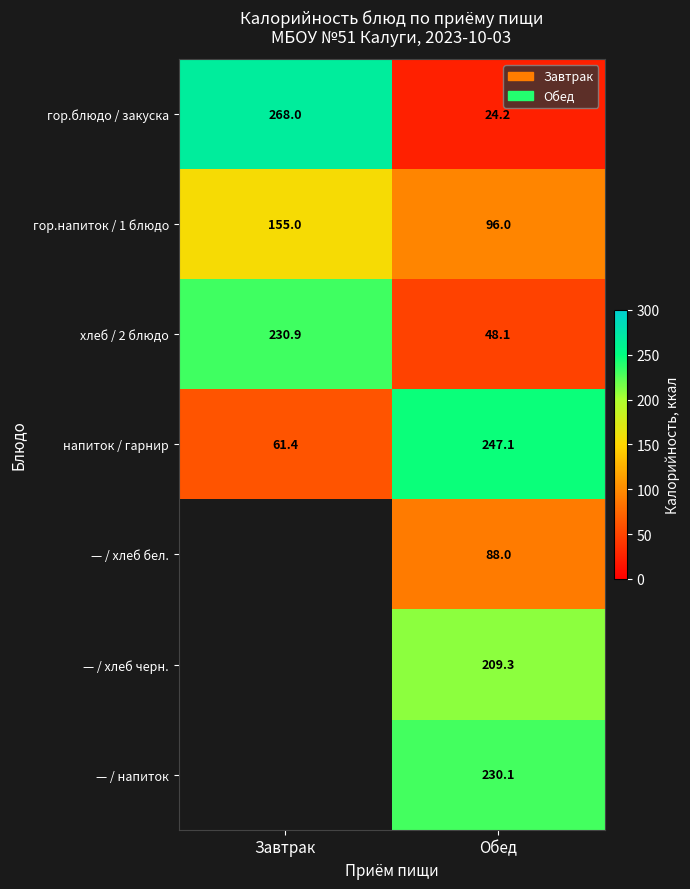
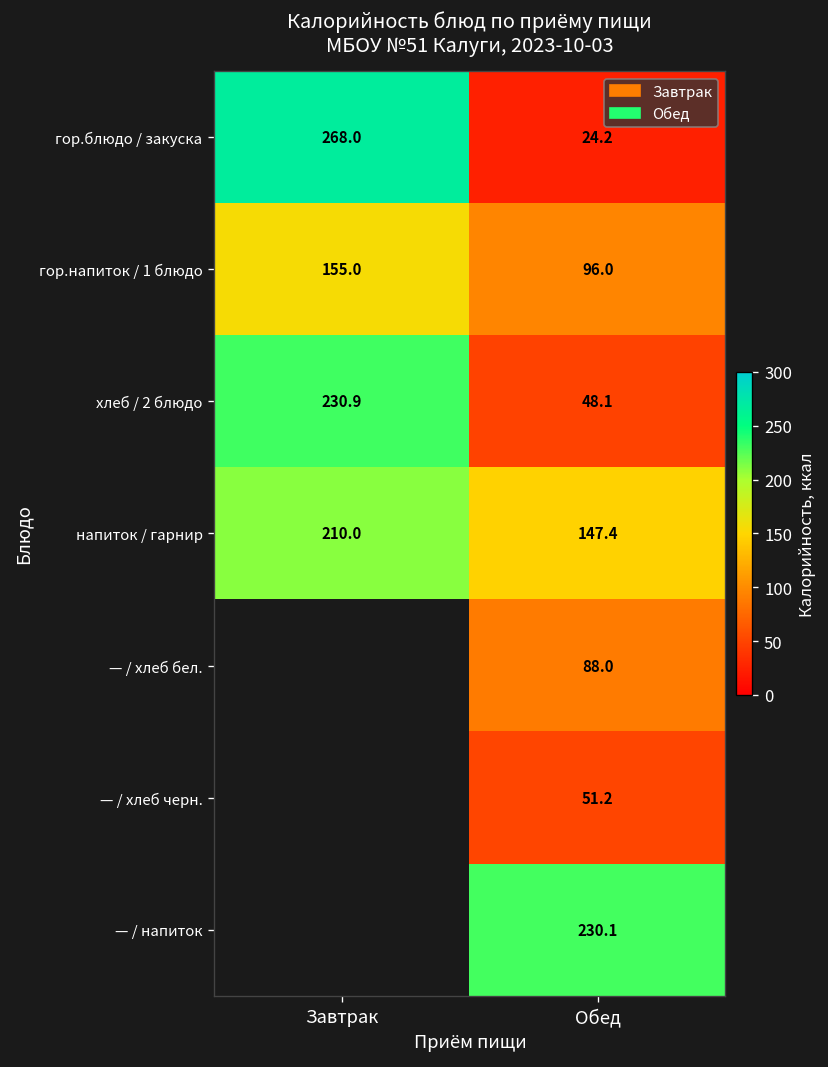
напиток / гарнир, Завтрак: 61.4 -> 210.0
напиток / гарнир, Обед: 247.1 -> 147.4
— / хлеб черн., Обед: 209.3 -> 51.2
